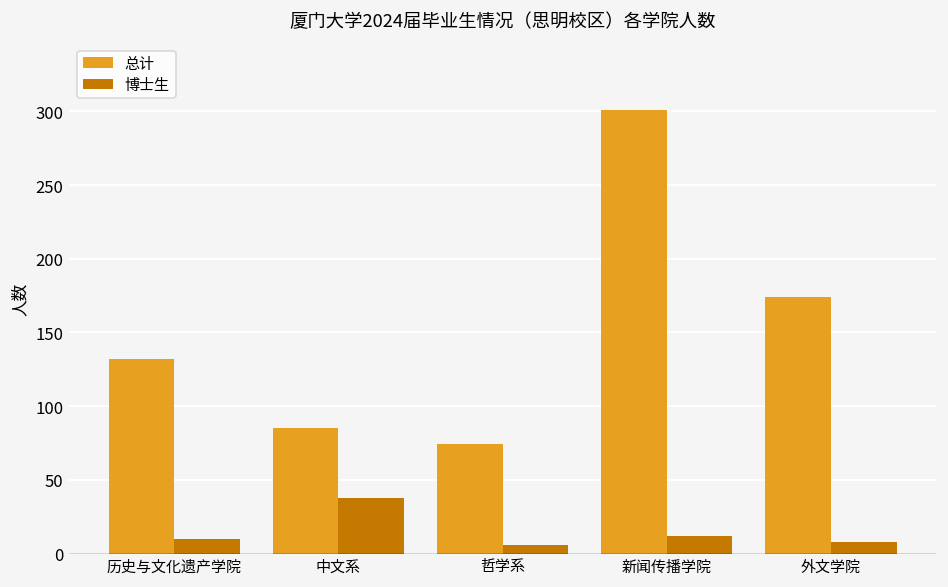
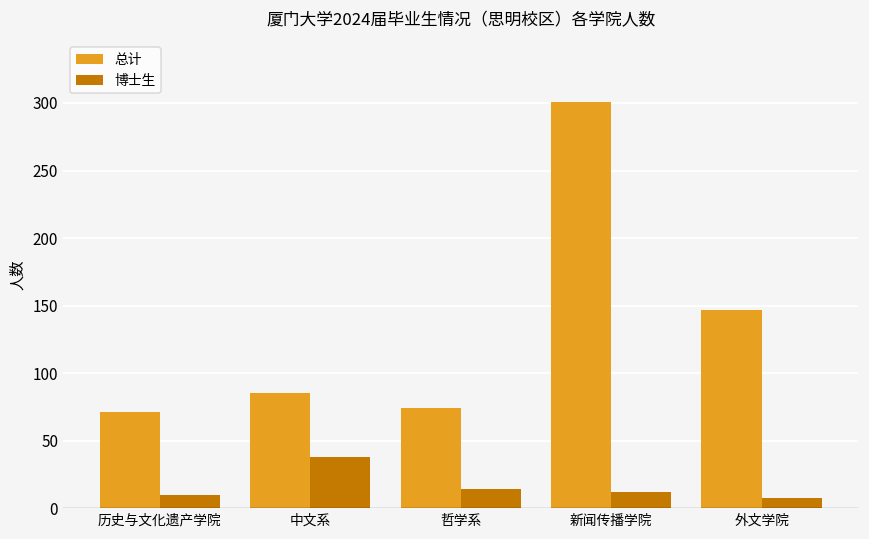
总计, 历史与文化遗产学院: 132 -> 71
博士生, 哲学系: 6 -> 14
总计, 外文学院: 174 -> 147
